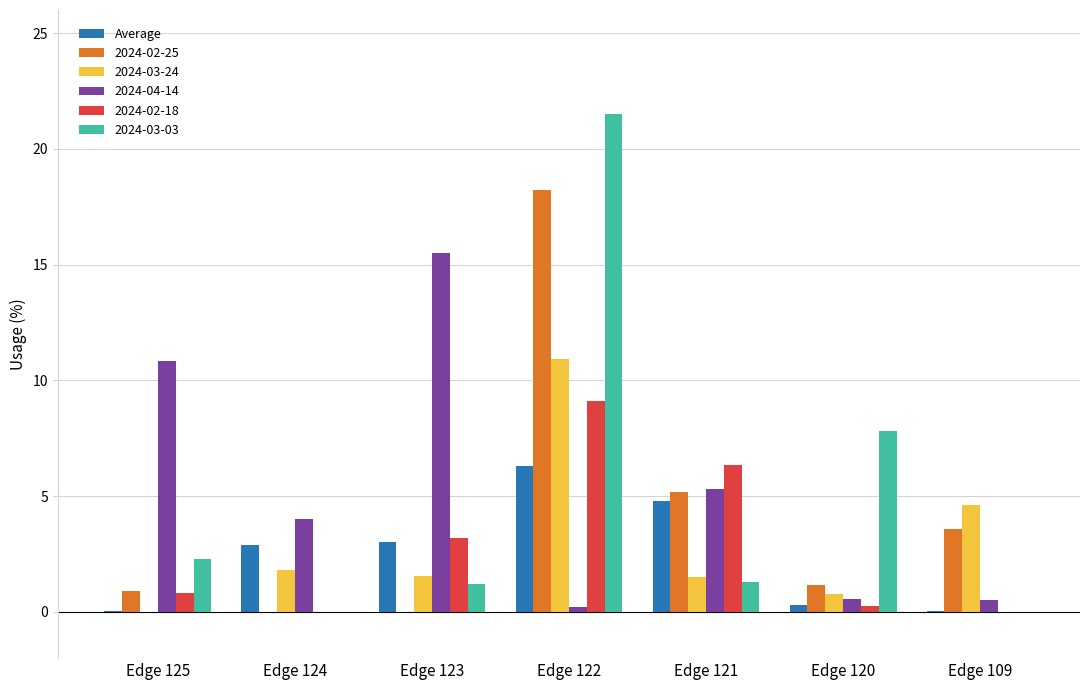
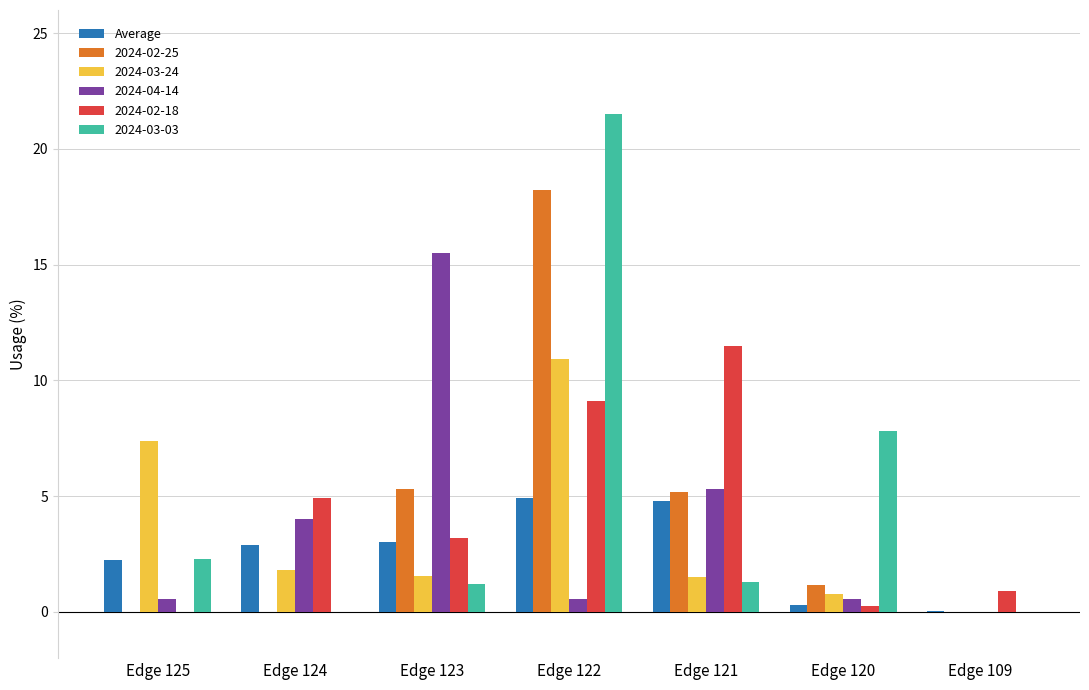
Average, Edge 125: 0.0 -> 2.2
2024-02-25, Edge 125: 0.9 -> 0.0
2024-03-24, Edge 125: 0.0 -> 7.4
2024-04-14, Edge 125: 10.8 -> 0.6
2024-02-18, Edge 125: 0.8 -> 0.0
2024-02-18, Edge 124: 0.0 -> 4.9
2024-02-25, Edge 123: 0.0 -> 5.3
Average, Edge 122: 6.3 -> 4.9
2024-04-14, Edge 122: 0.2 -> 0.6
2024-02-18, Edge 121: 6.3 -> 11.5
2024-02-25, Edge 109: 3.6 -> 0.0
2024-03-24, Edge 109: 4.6 -> 0.0
2024-04-14, Edge 109: 0.5 -> 0.0
2024-02-18, Edge 109: 0.0 -> 0.9
